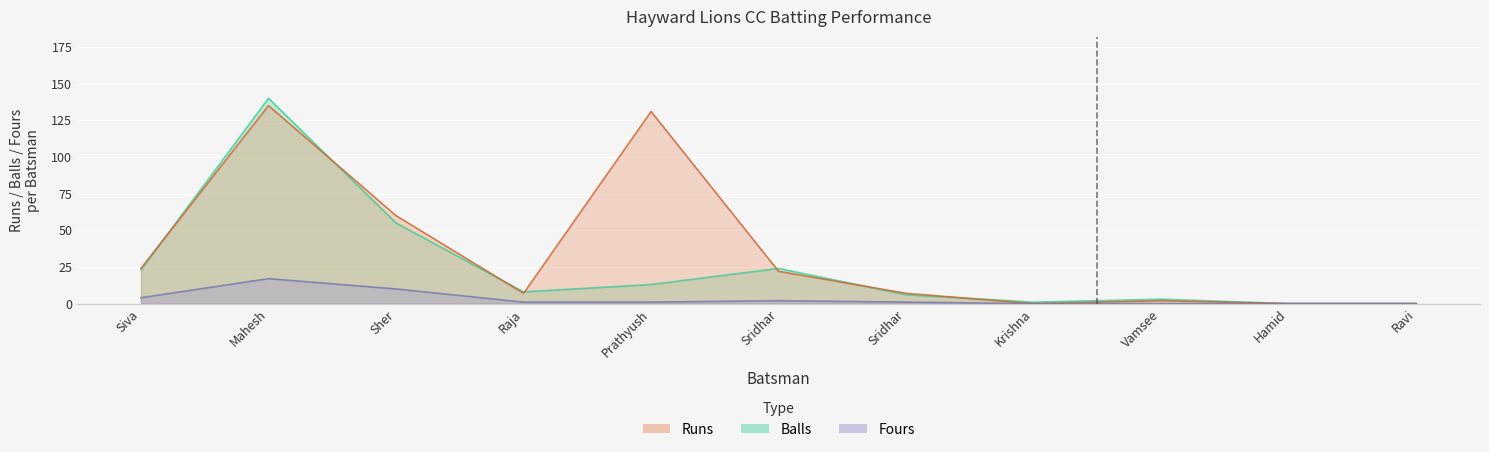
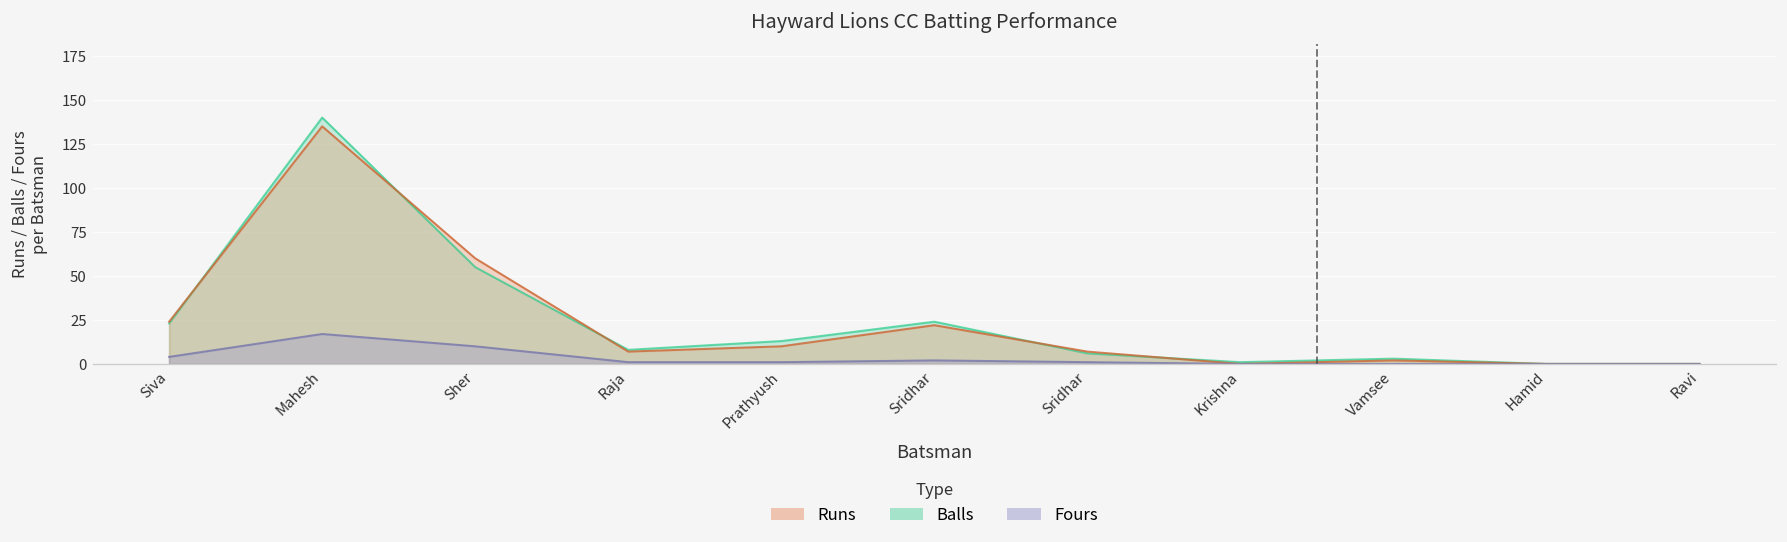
Runs, Prathyush: 131 -> 10
